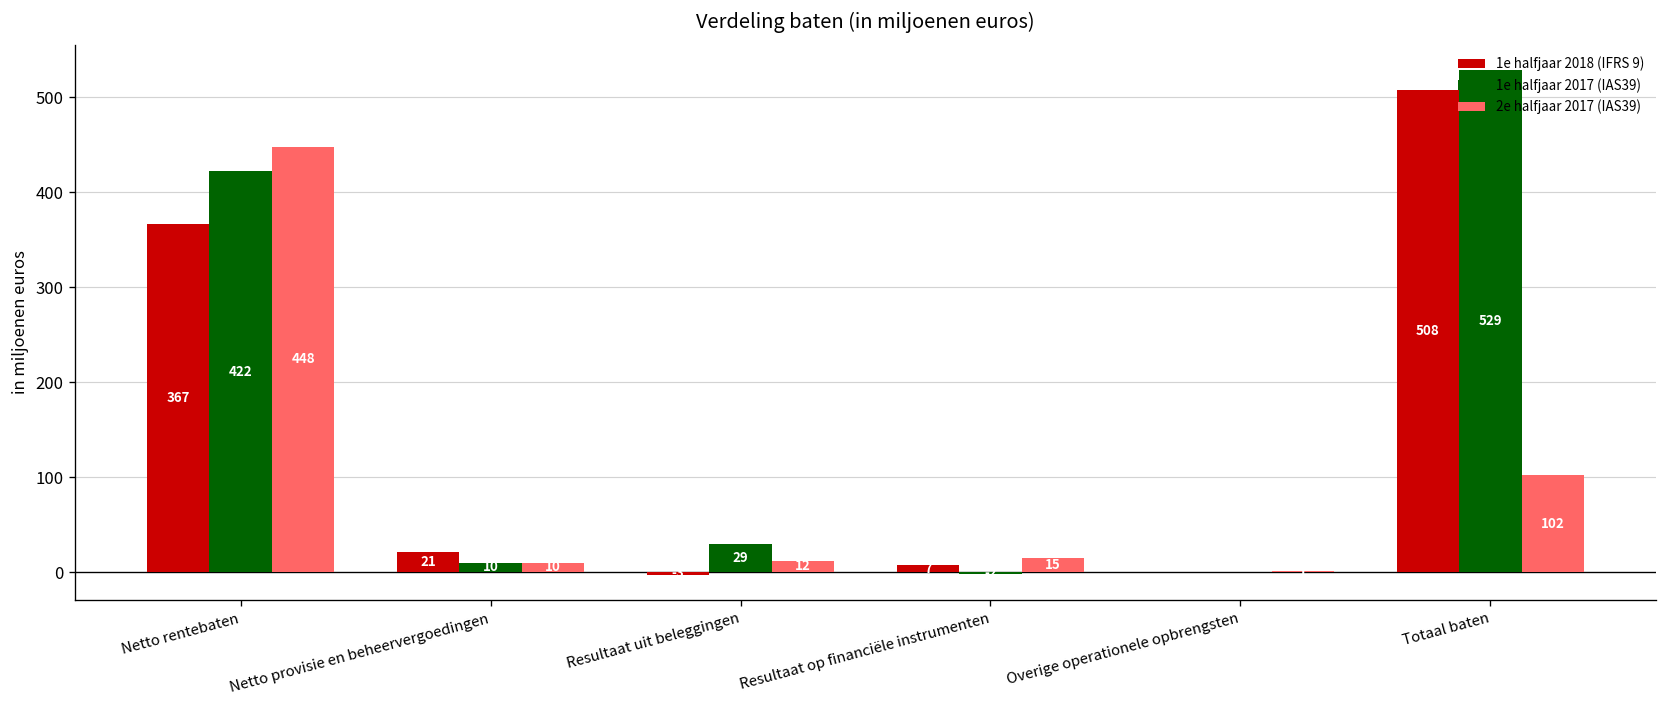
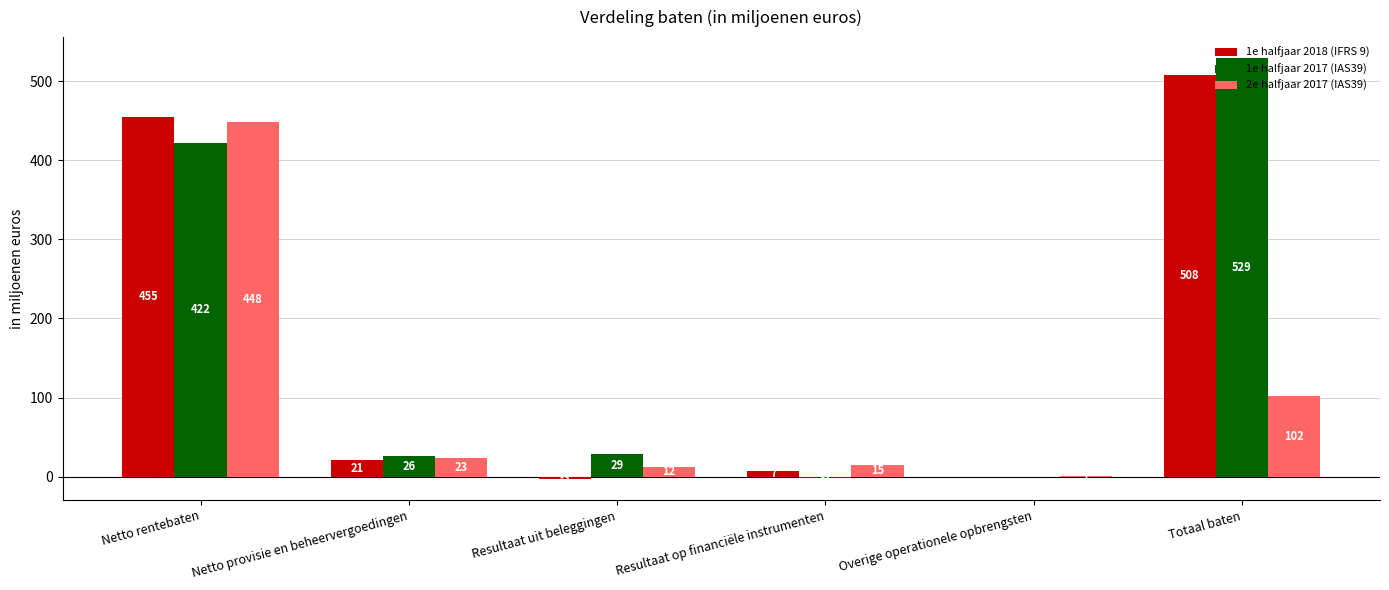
1e halfjaar 2018 (IFRS 9), Netto rentebaten: 367 -> 455
1e halfjaar 2017 (IAS39), Netto provisie en beheervergoedingen: 10 -> 26
2e halfjaar 2017 (IAS39), Netto provisie en beheervergoedingen: 10 -> 23
